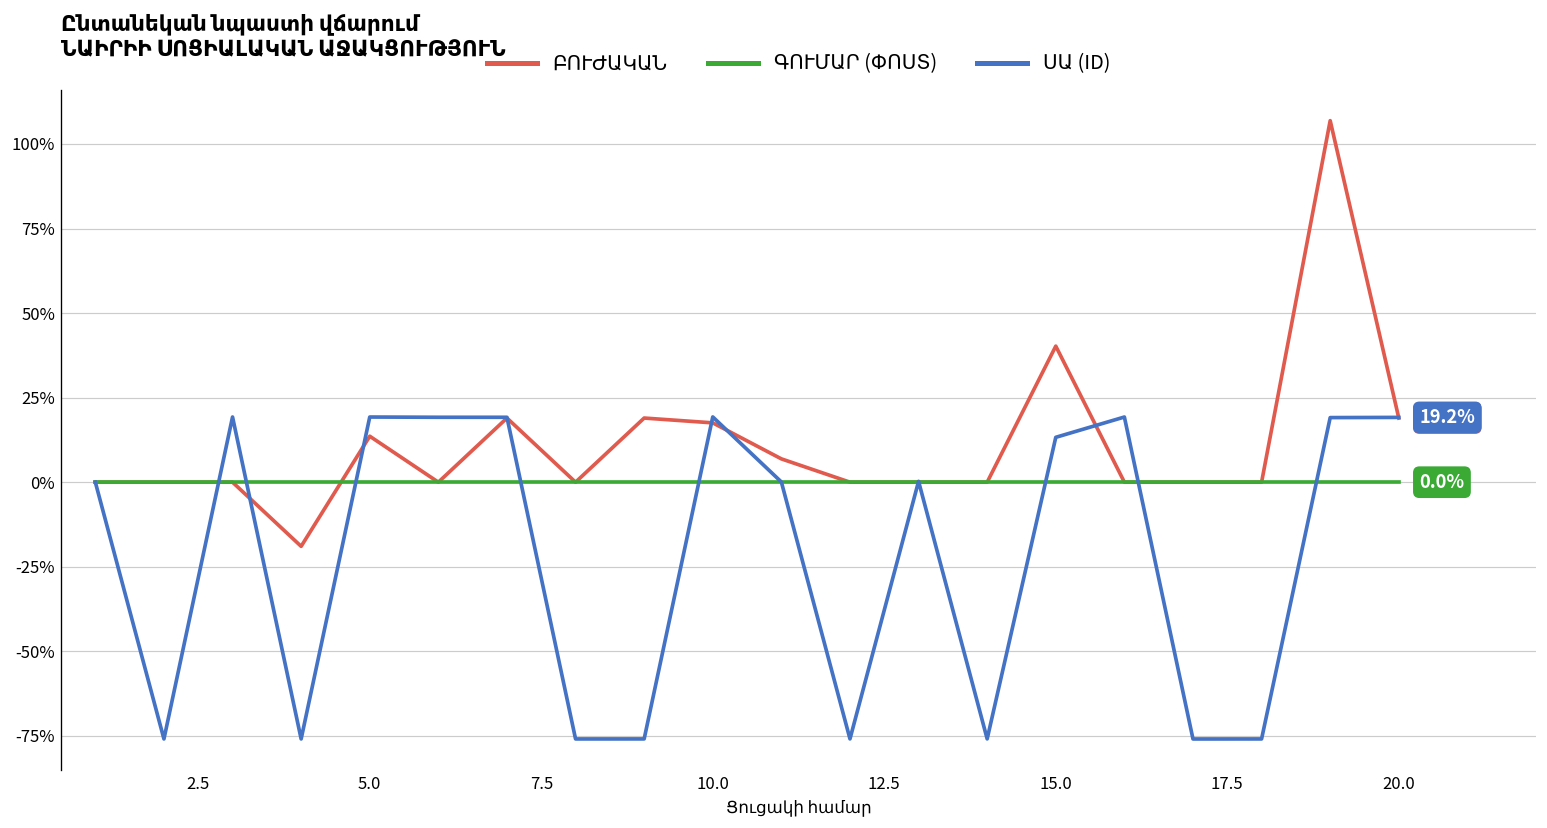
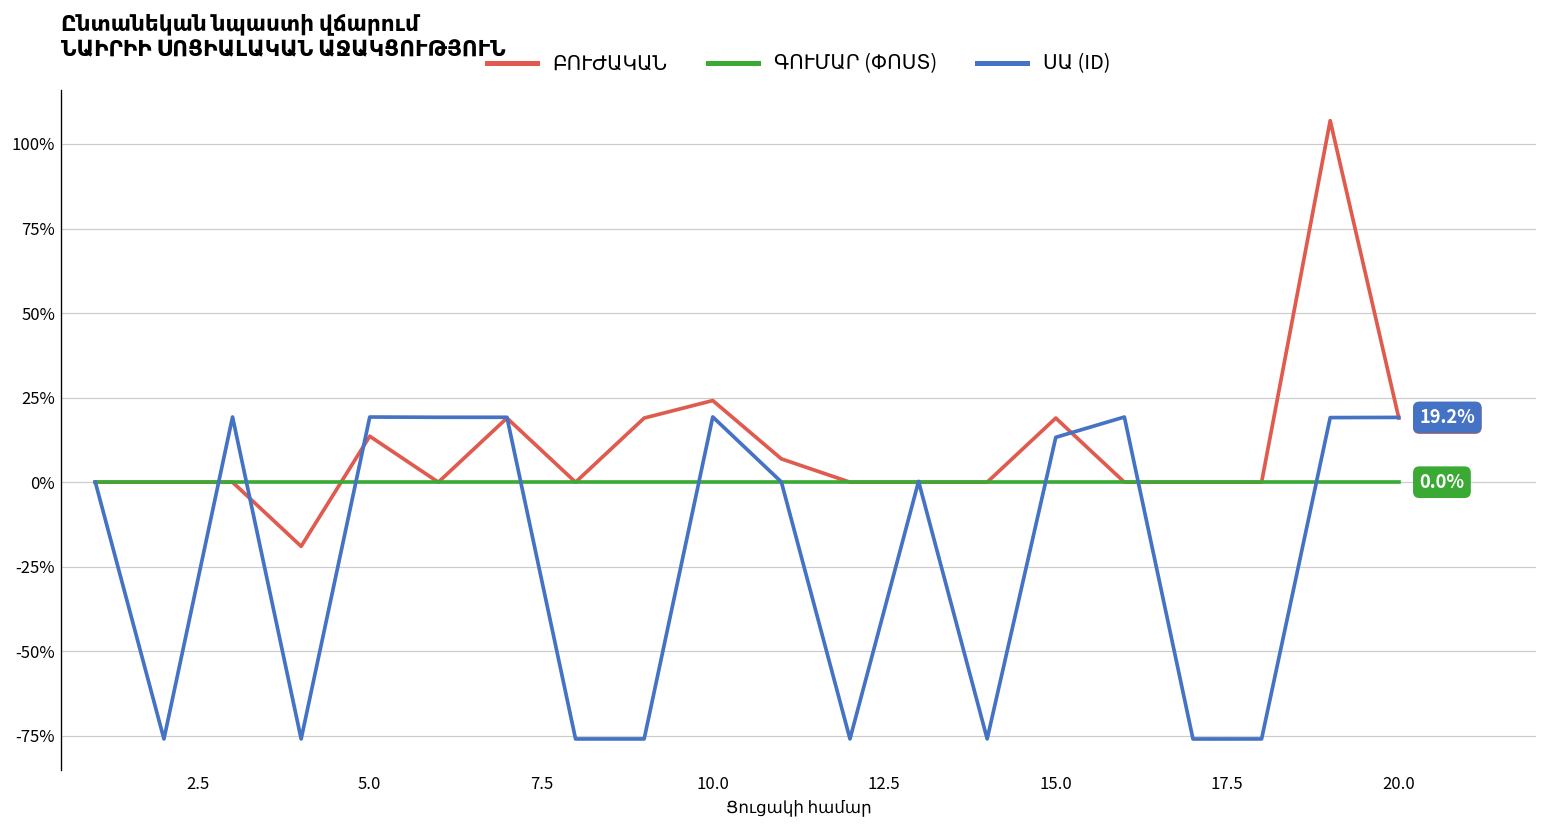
ԲՈՒԺԱԿԱՆ, 10.0: 18% -> 24%
ԲՈՒԺԱԿԱՆ, 15.0: 40% -> 19%
